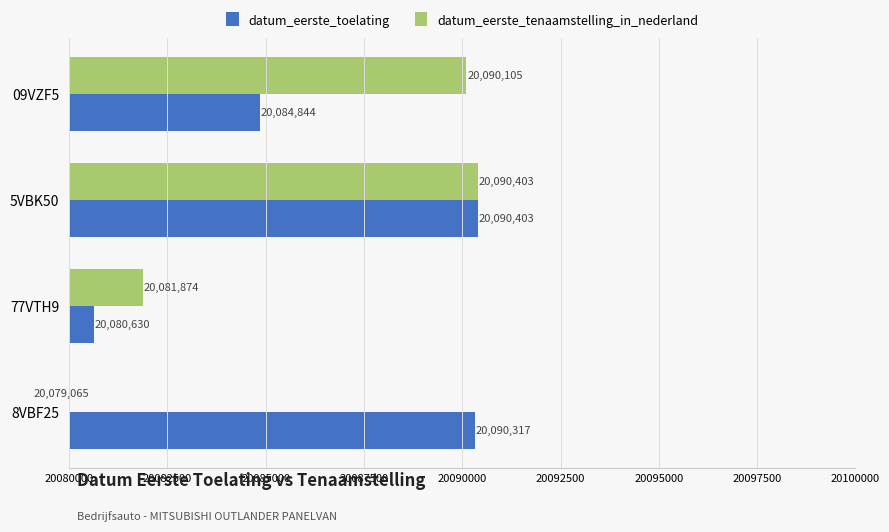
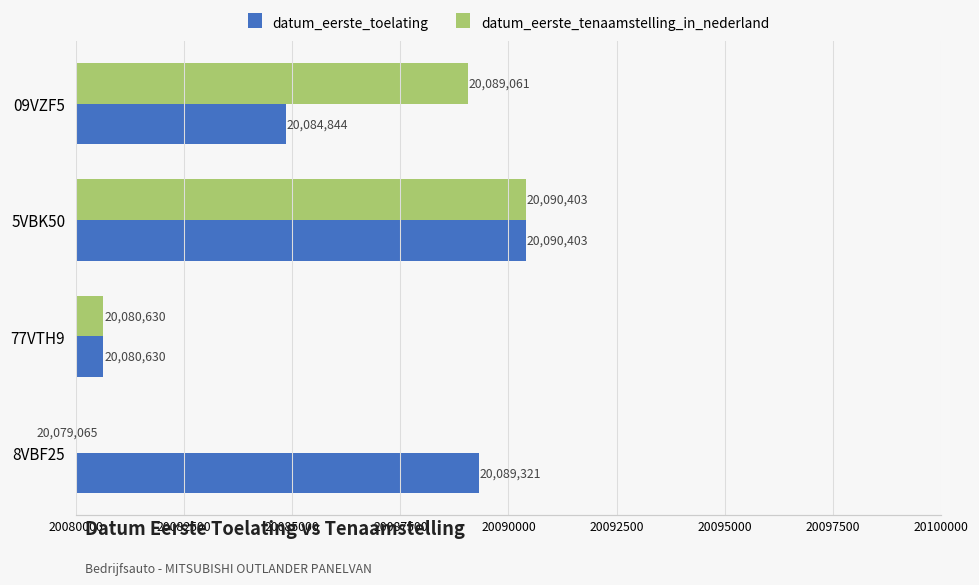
datum_eerste_tenaamstelling_in_nederland, 09VZF5: 20,090,105 -> 20,089,061
datum_eerste_tenaamstelling_in_nederland, 77VTH9: 20,081,874 -> 20,080,630
datum_eerste_toelating, 8VBF25: 20,090,317 -> 20,089,321
